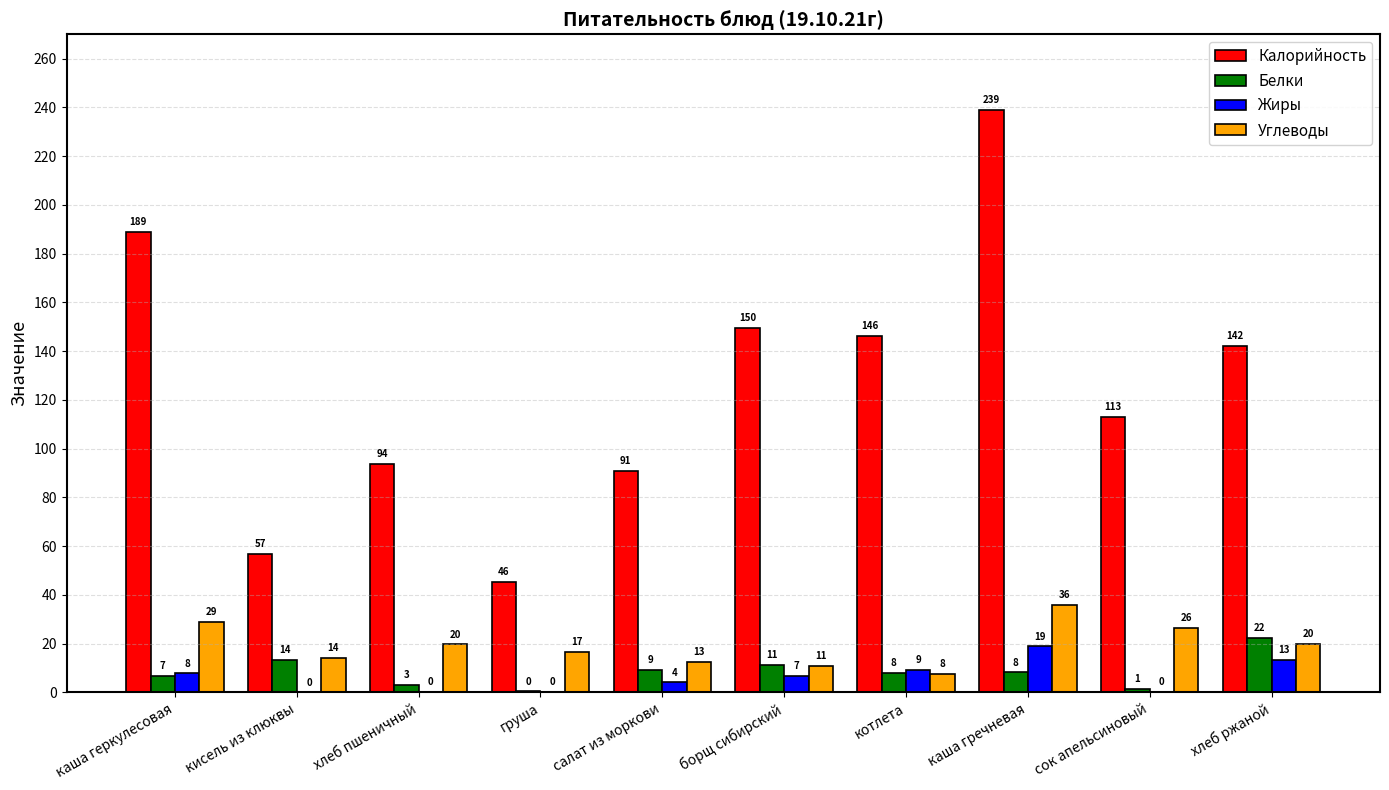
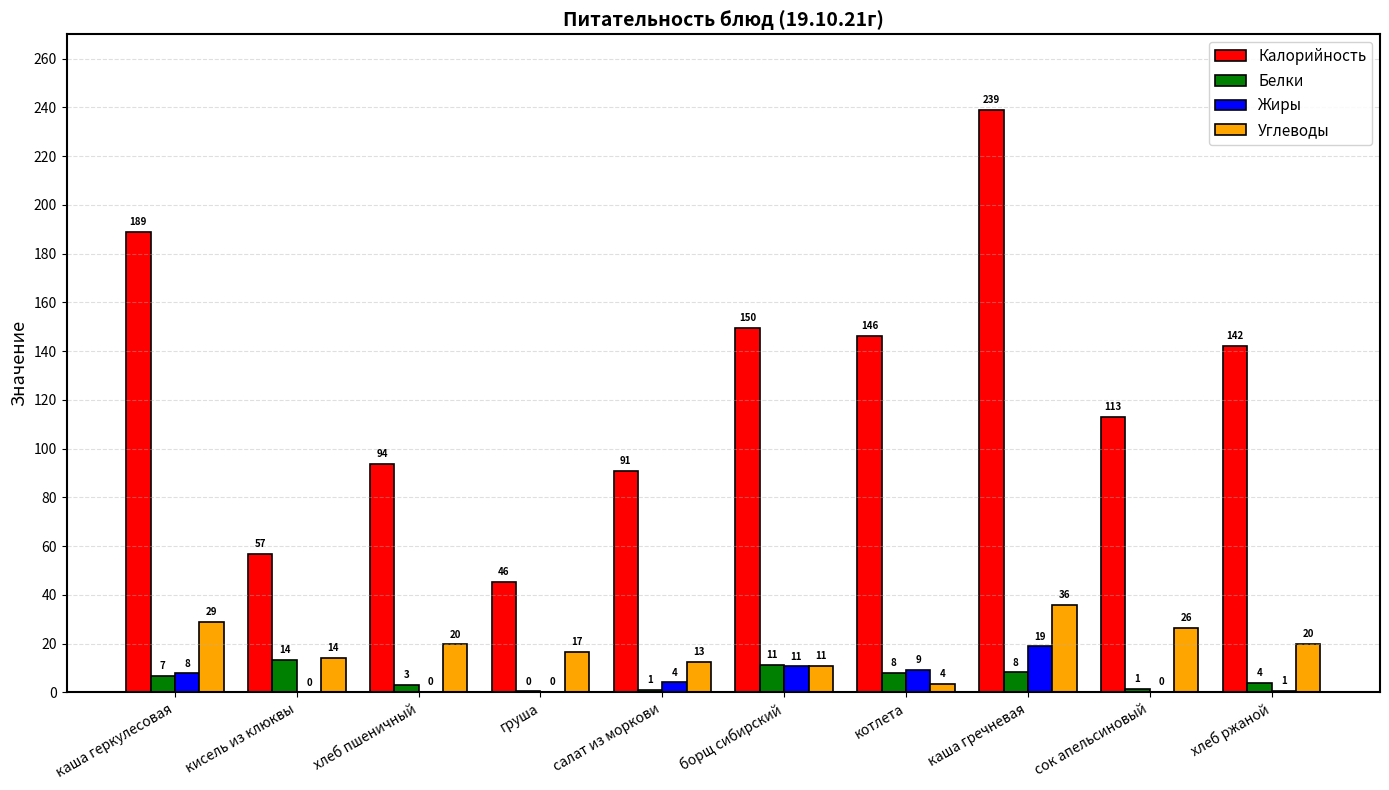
Белки, салат из моркови: 9 -> 1
Жиры, борщ сибирский: 7 -> 11
Углеводы, котлета: 8 -> 4
Белки, хлеб ржаной: 22 -> 4
Жиры, хлеб ржаной: 13 -> 1
